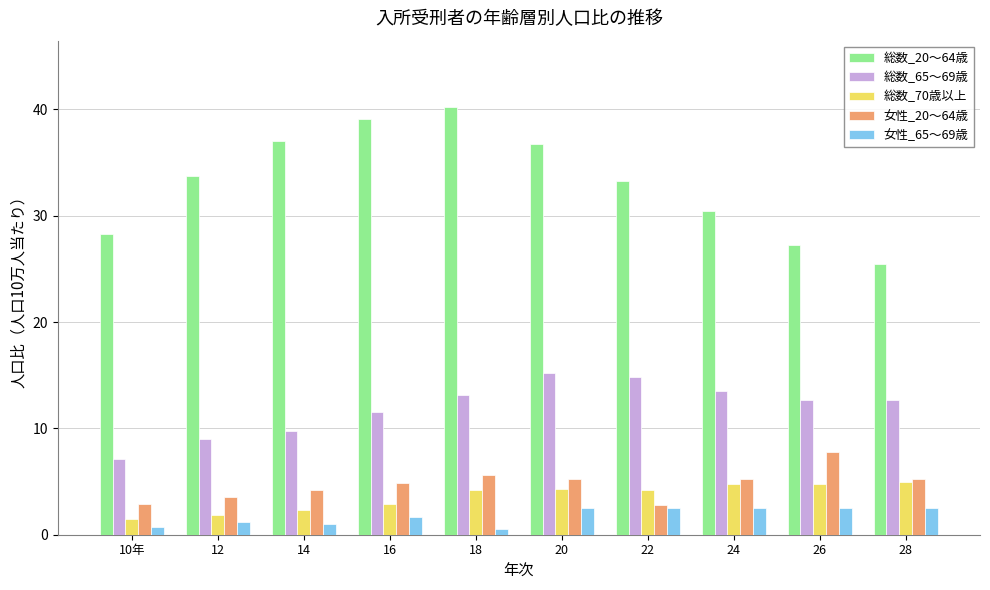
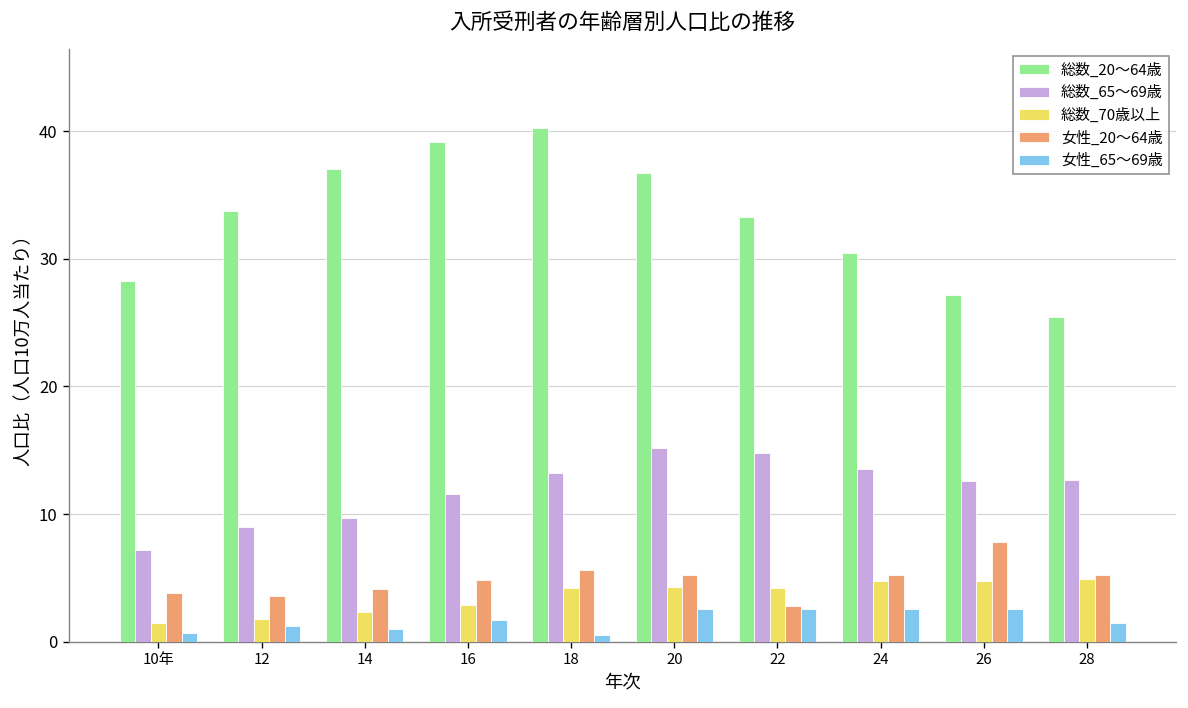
女性_20～64歳, 10年: 2.9 -> 3.8
女性_65～69歳, 28: 2.6 -> 1.5
